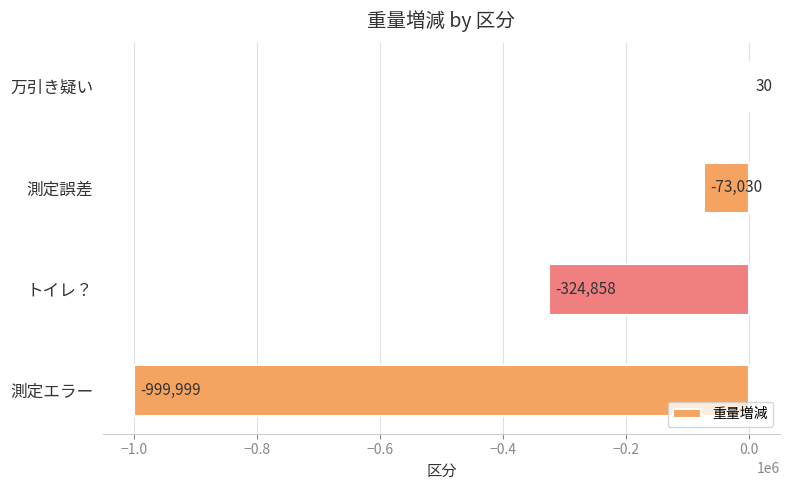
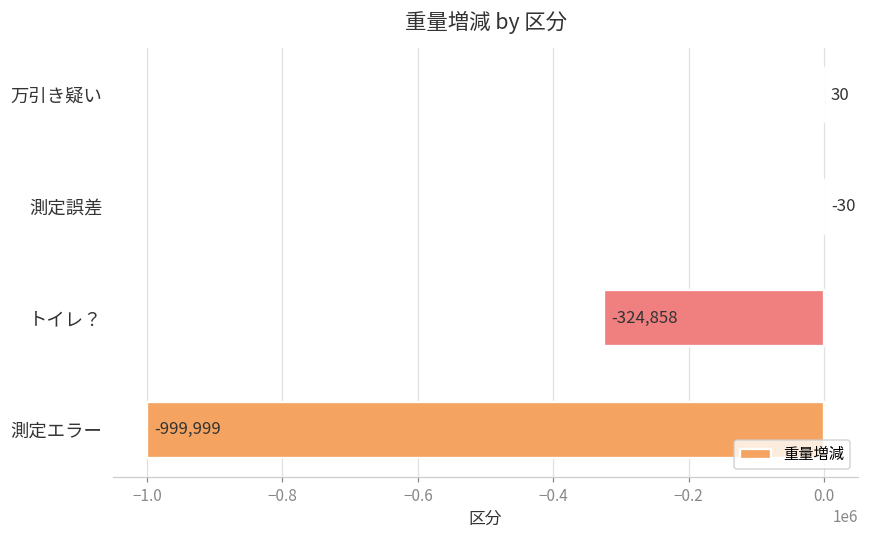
測定誤差: -73,030 -> -30
